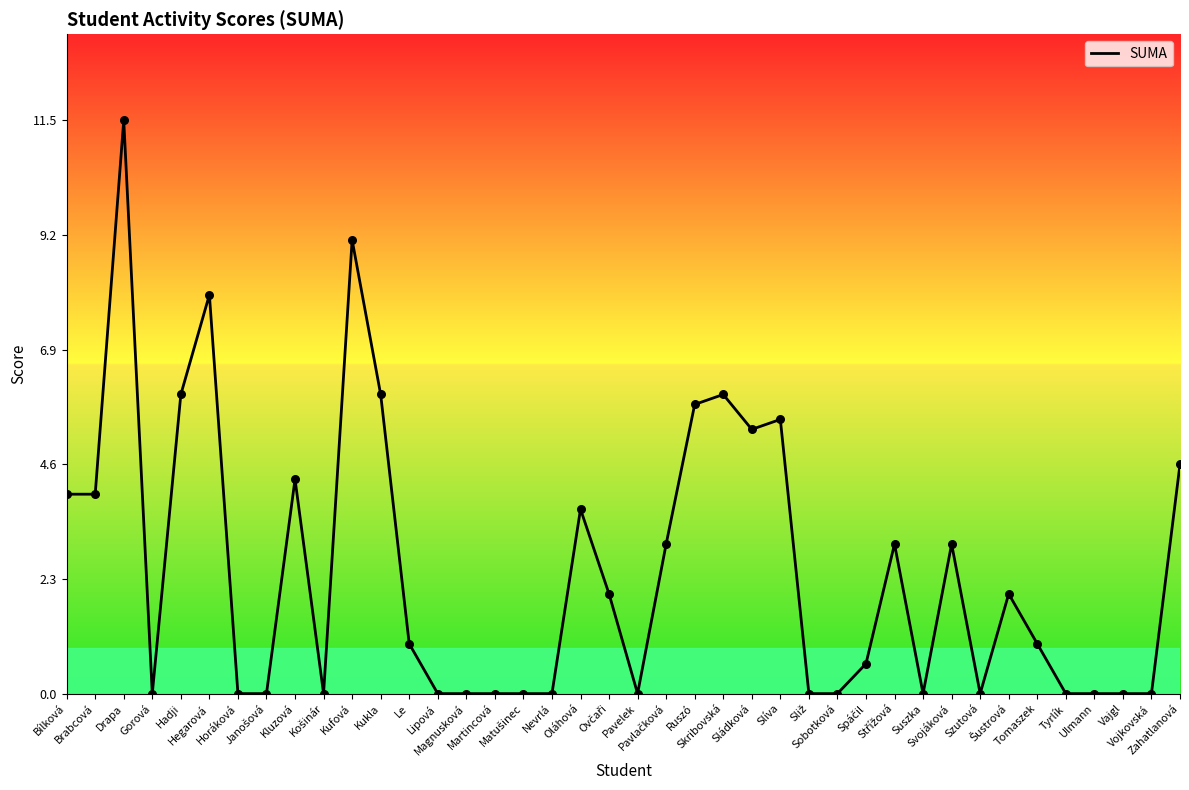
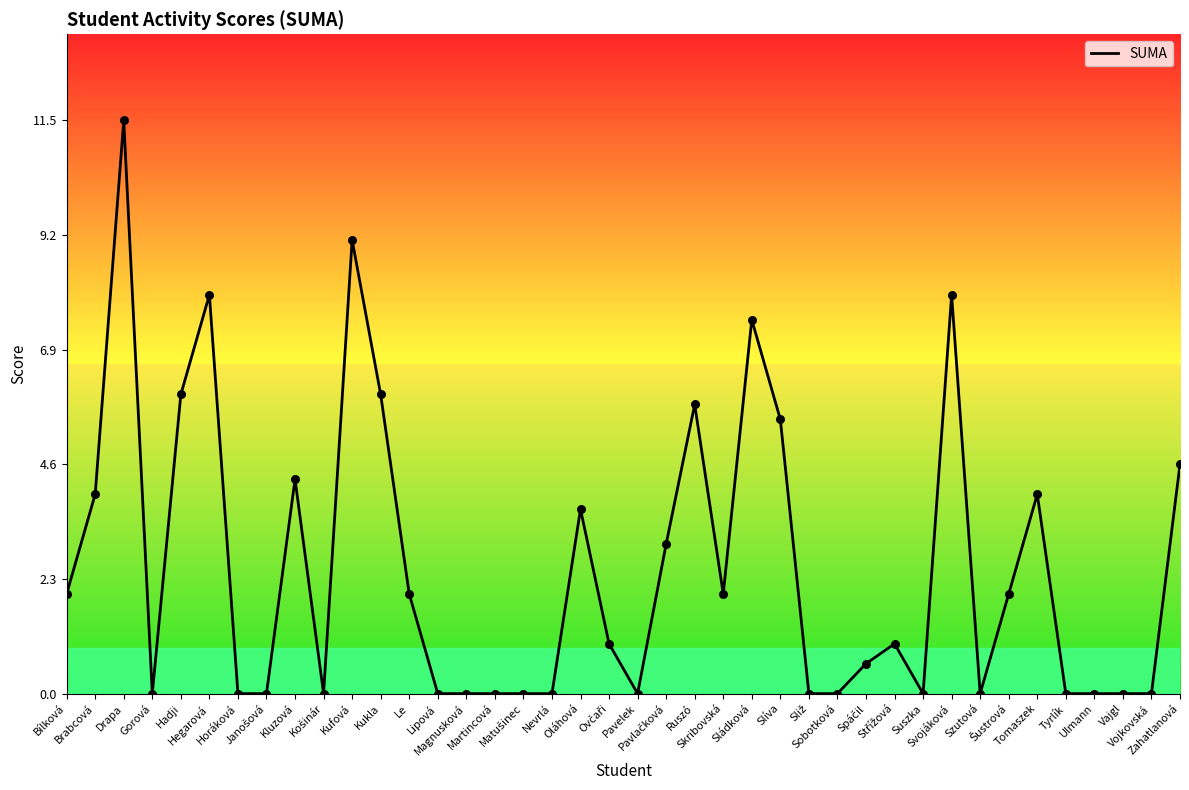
Bílková: 4 -> 2
Le: 1 -> 2
Ovčaři: 2 -> 1
Skribovská: 6 -> 2
Sládková: 5.3 -> 7.5
Střížová: 3 -> 1
Svojáková: 3 -> 8
Tomaszek: 1 -> 4
